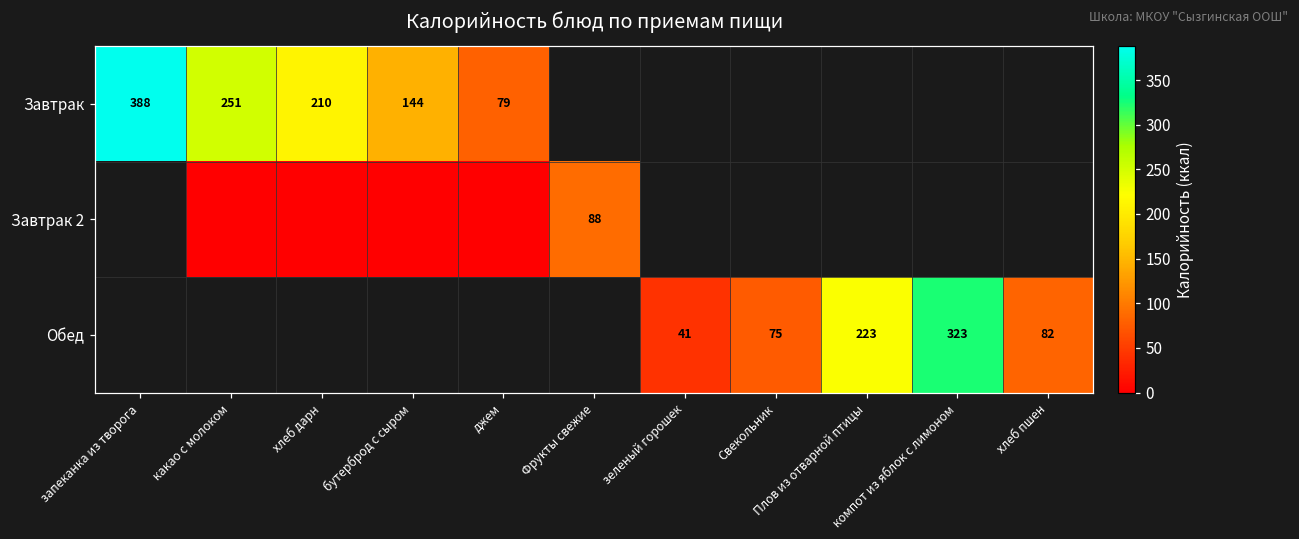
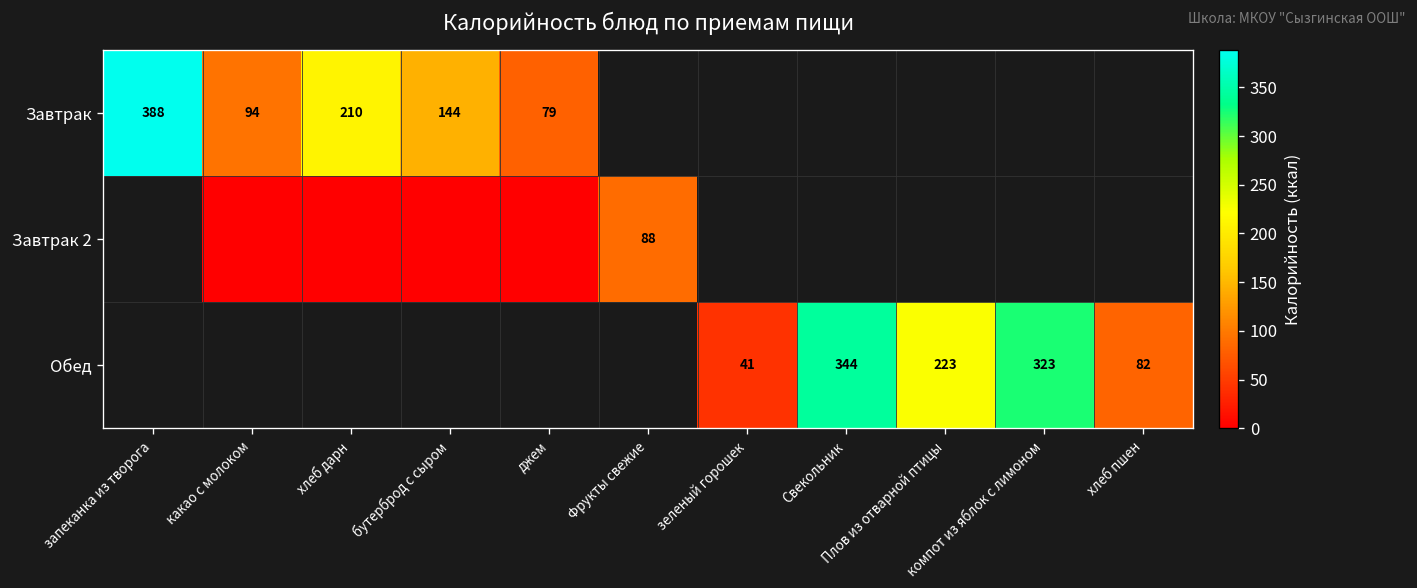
Завтрак, какао с молоком: 251 -> 94
Обед, Свекольник: 75 -> 344
